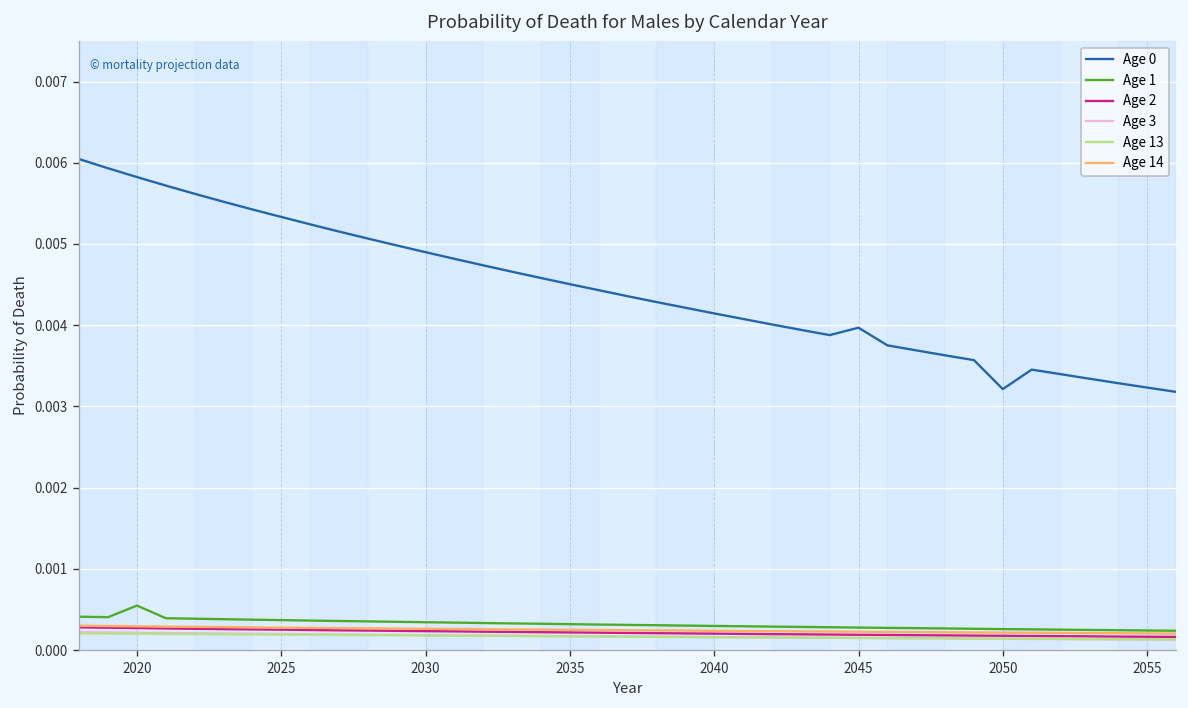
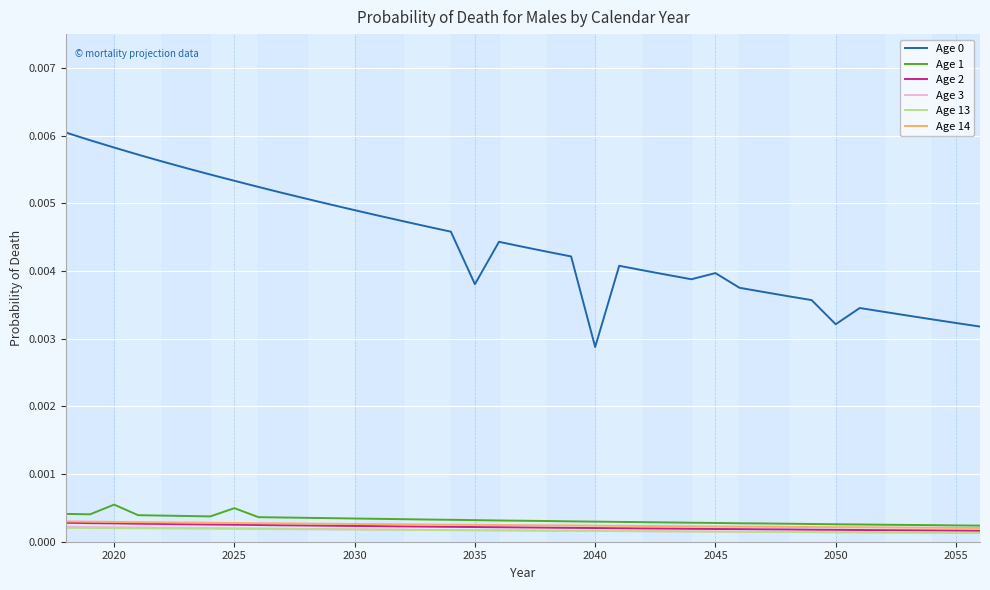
Age 1, 2025: 0.0004 -> 0.0005
Age 0, 2035: 0.0045 -> 0.0038
Age 0, 2040: 0.0041 -> 0.0029
